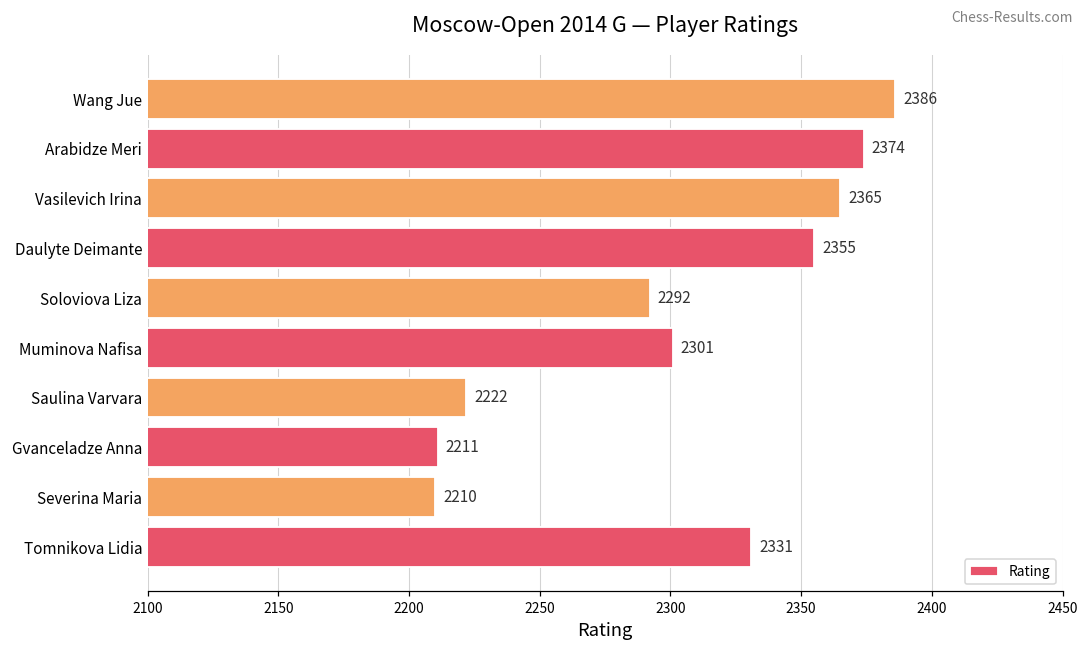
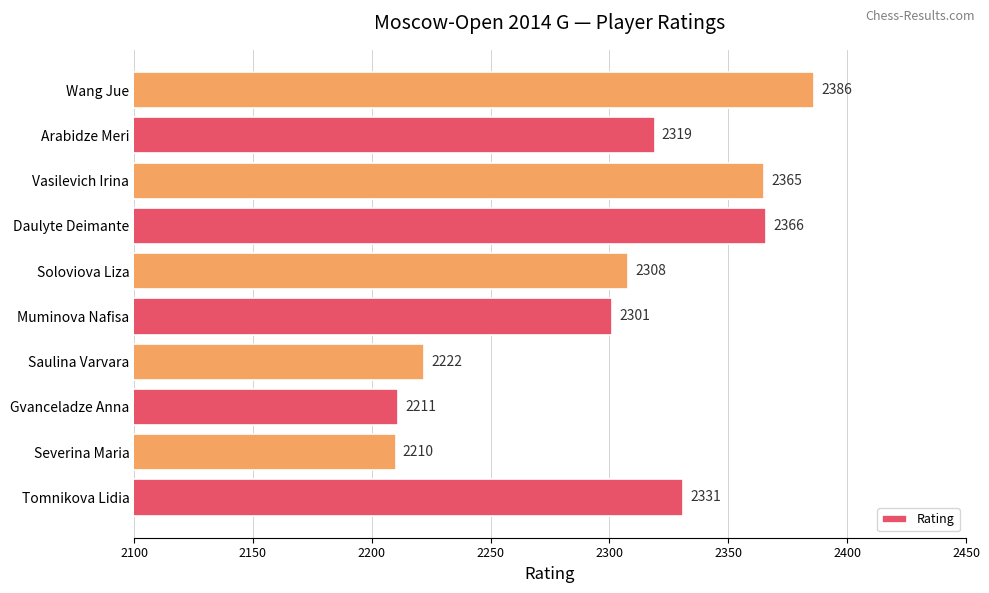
Arabidze Meri: 2374 -> 2319
Daulyte Deimante: 2355 -> 2366
Soloviova Liza: 2292 -> 2308
